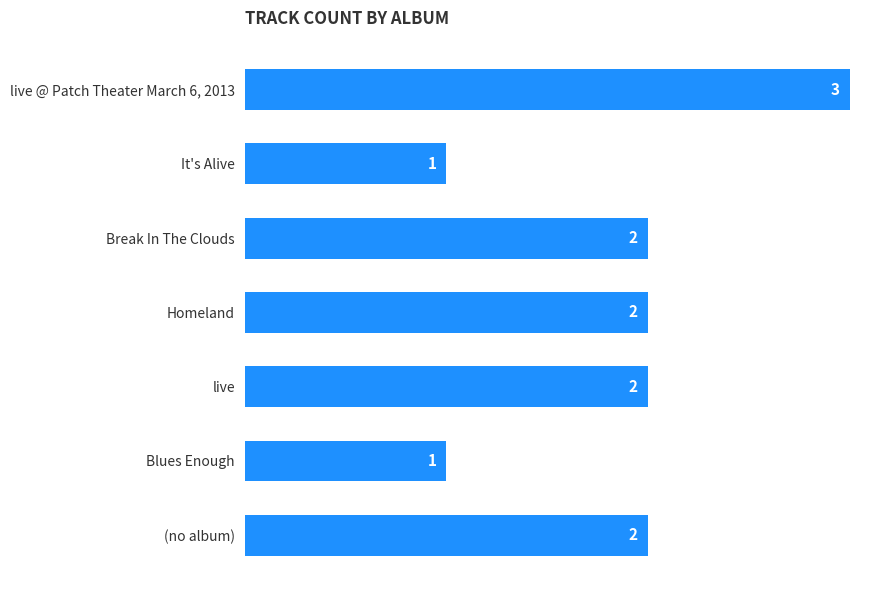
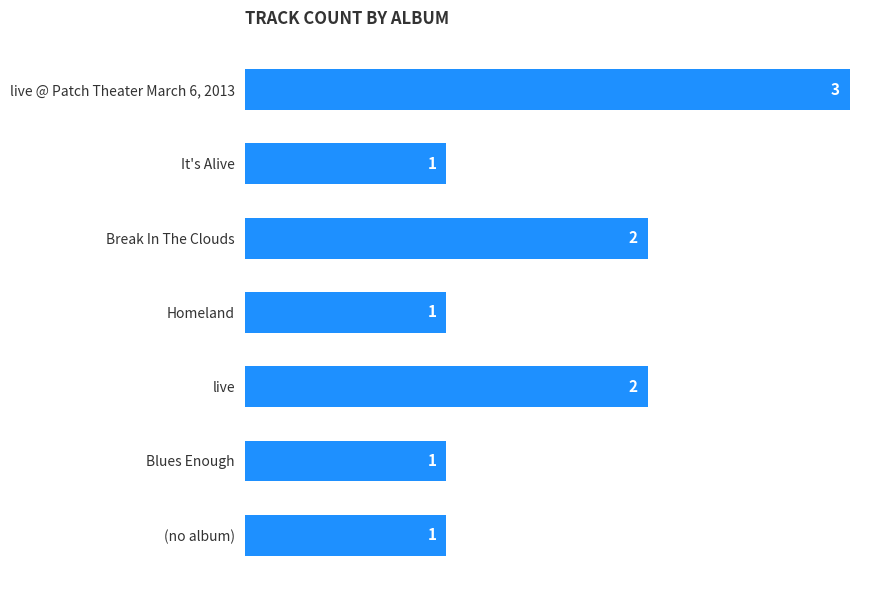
Homeland: 2 -> 1
(no album): 2 -> 1
